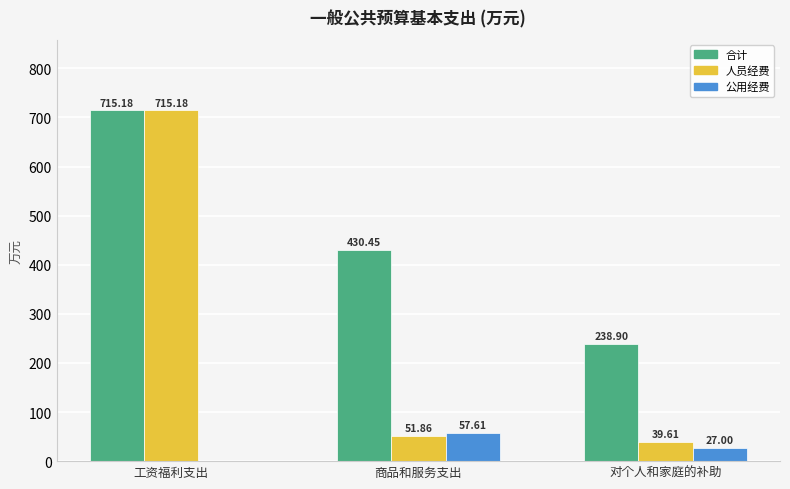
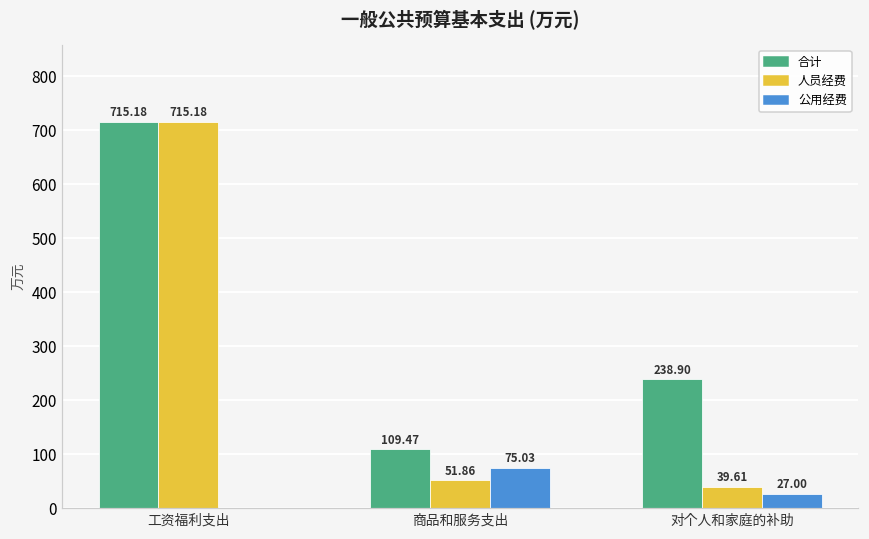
合计, 商品和服务支出: 430.45 -> 109.47
公用经费, 商品和服务支出: 57.61 -> 75.03
